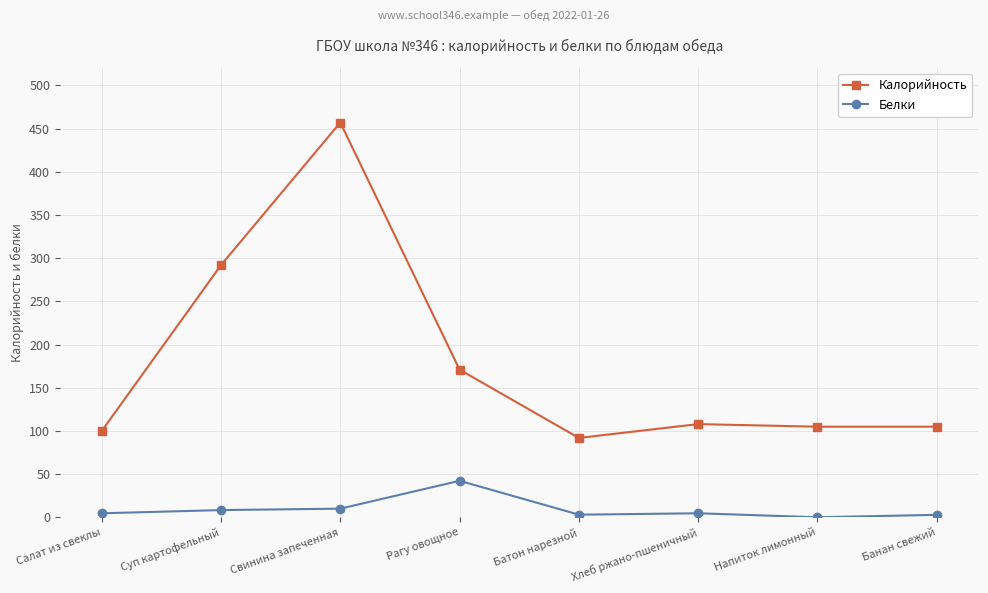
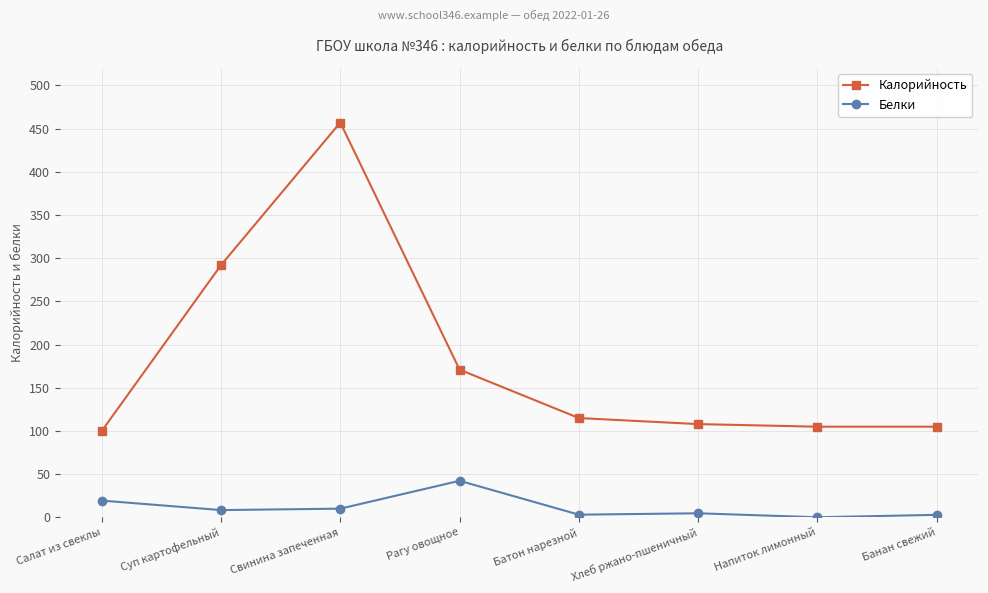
Белки, Салат из свеклы: 0 -> 20
Калорийность, Батон нарезной: 90 -> 120
